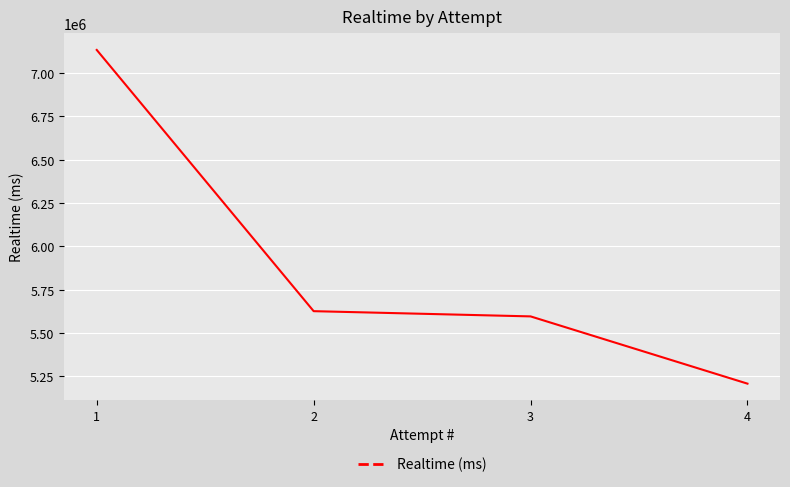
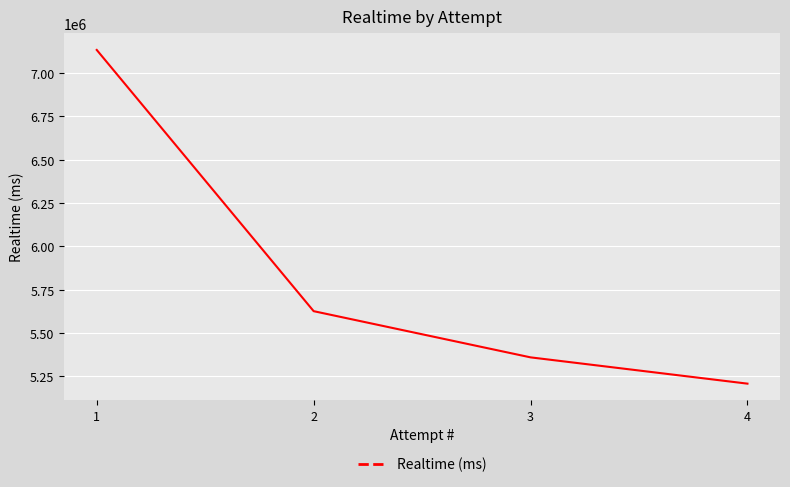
3: 5600000 -> 5360000
